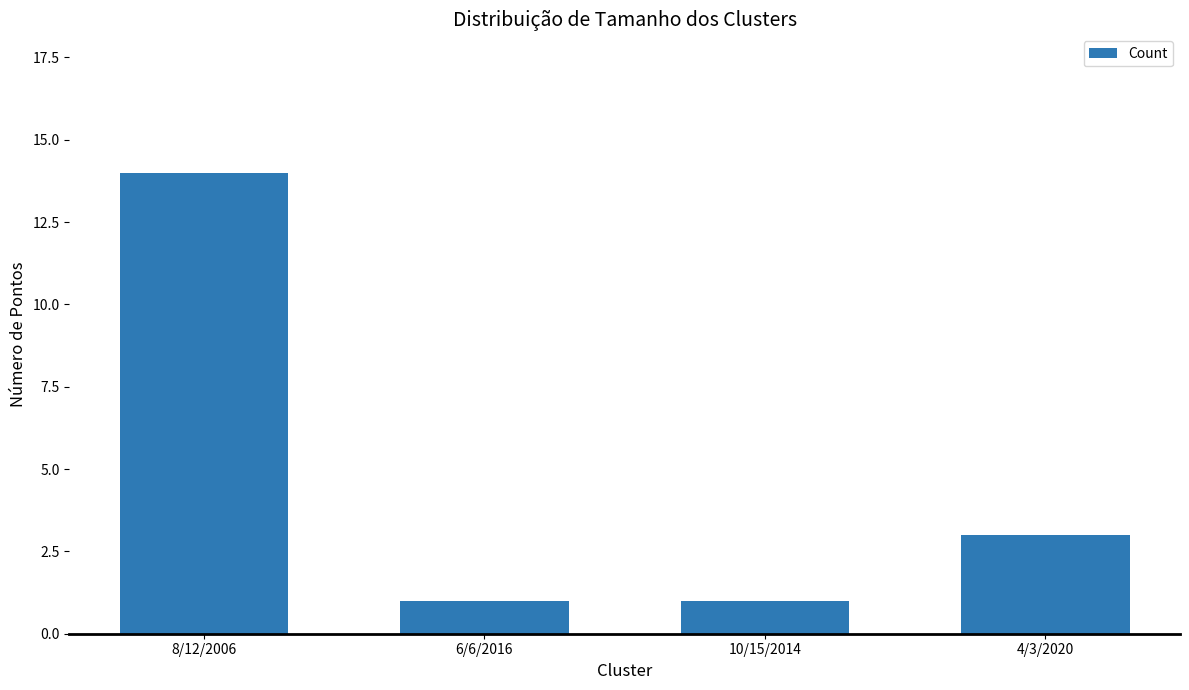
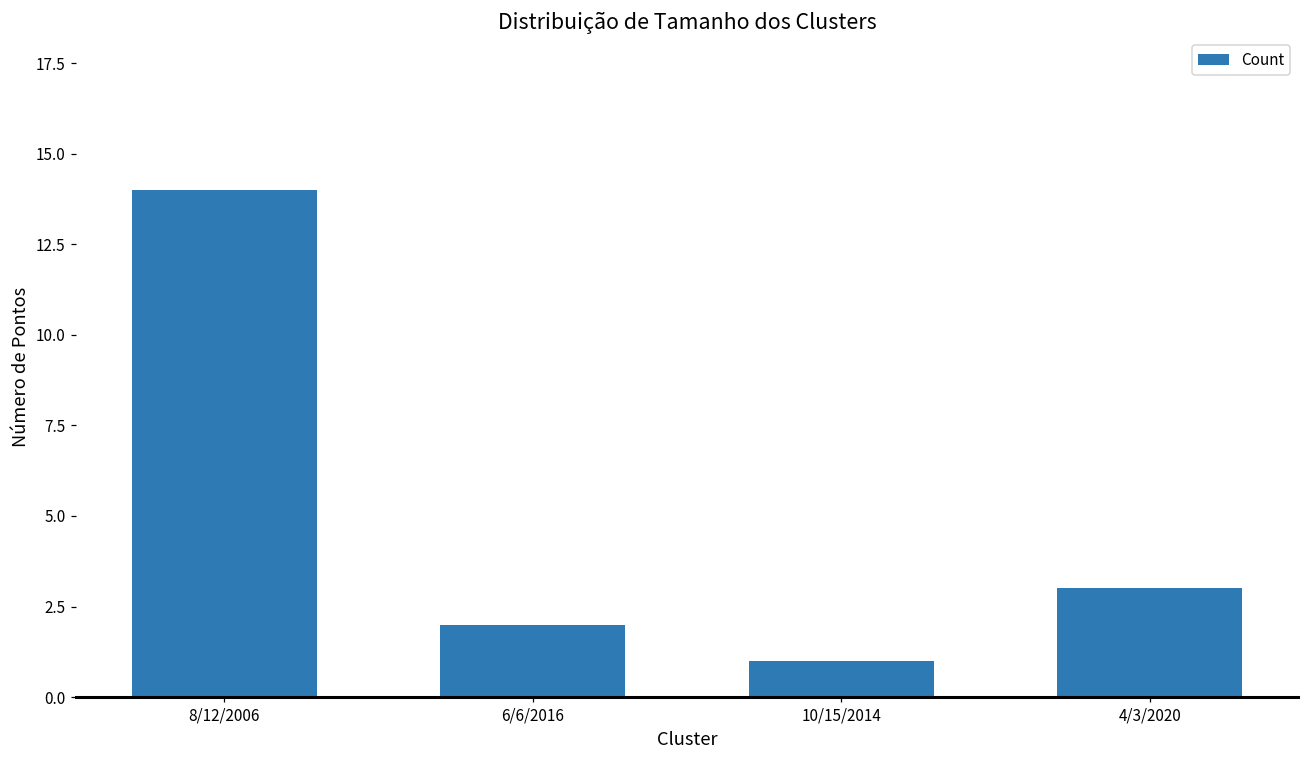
6/6/2016: 1 -> 2
